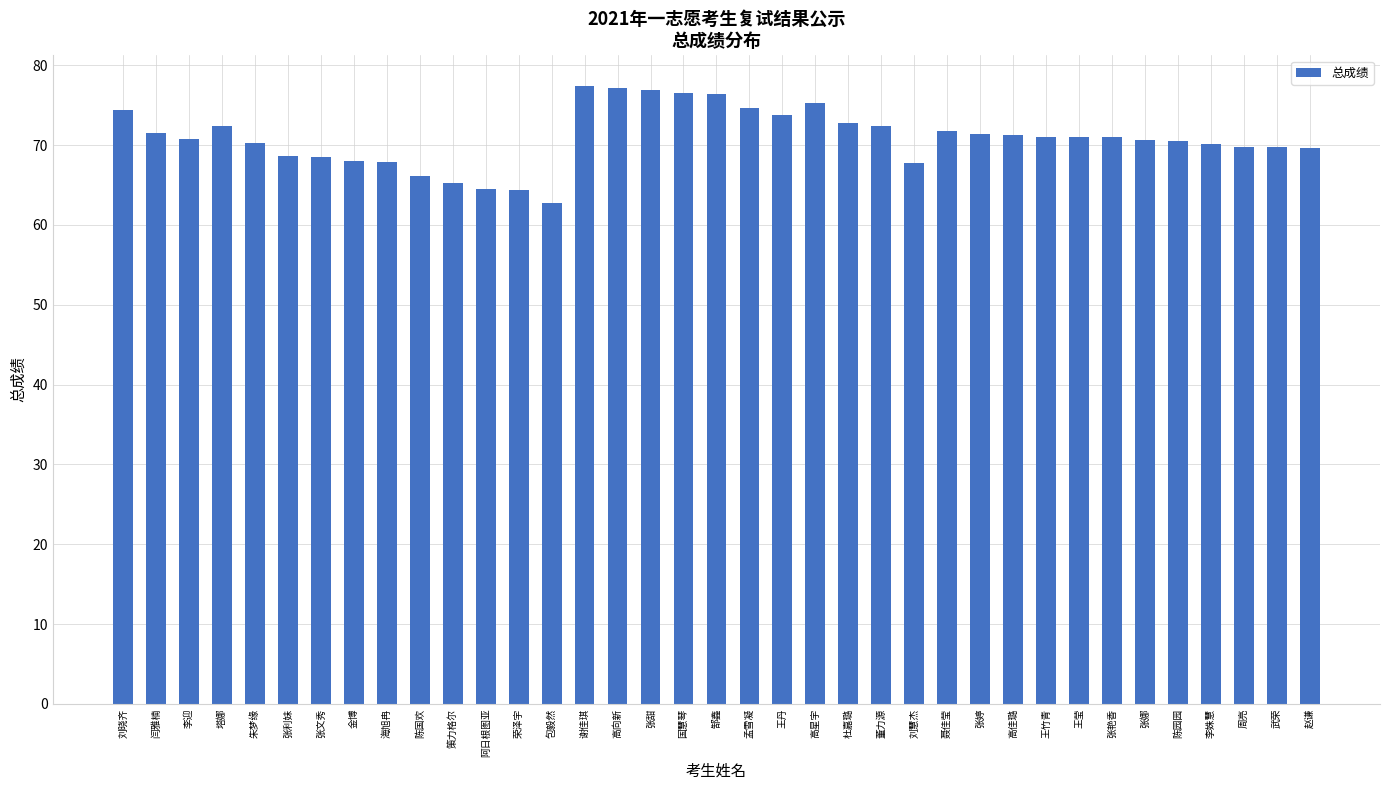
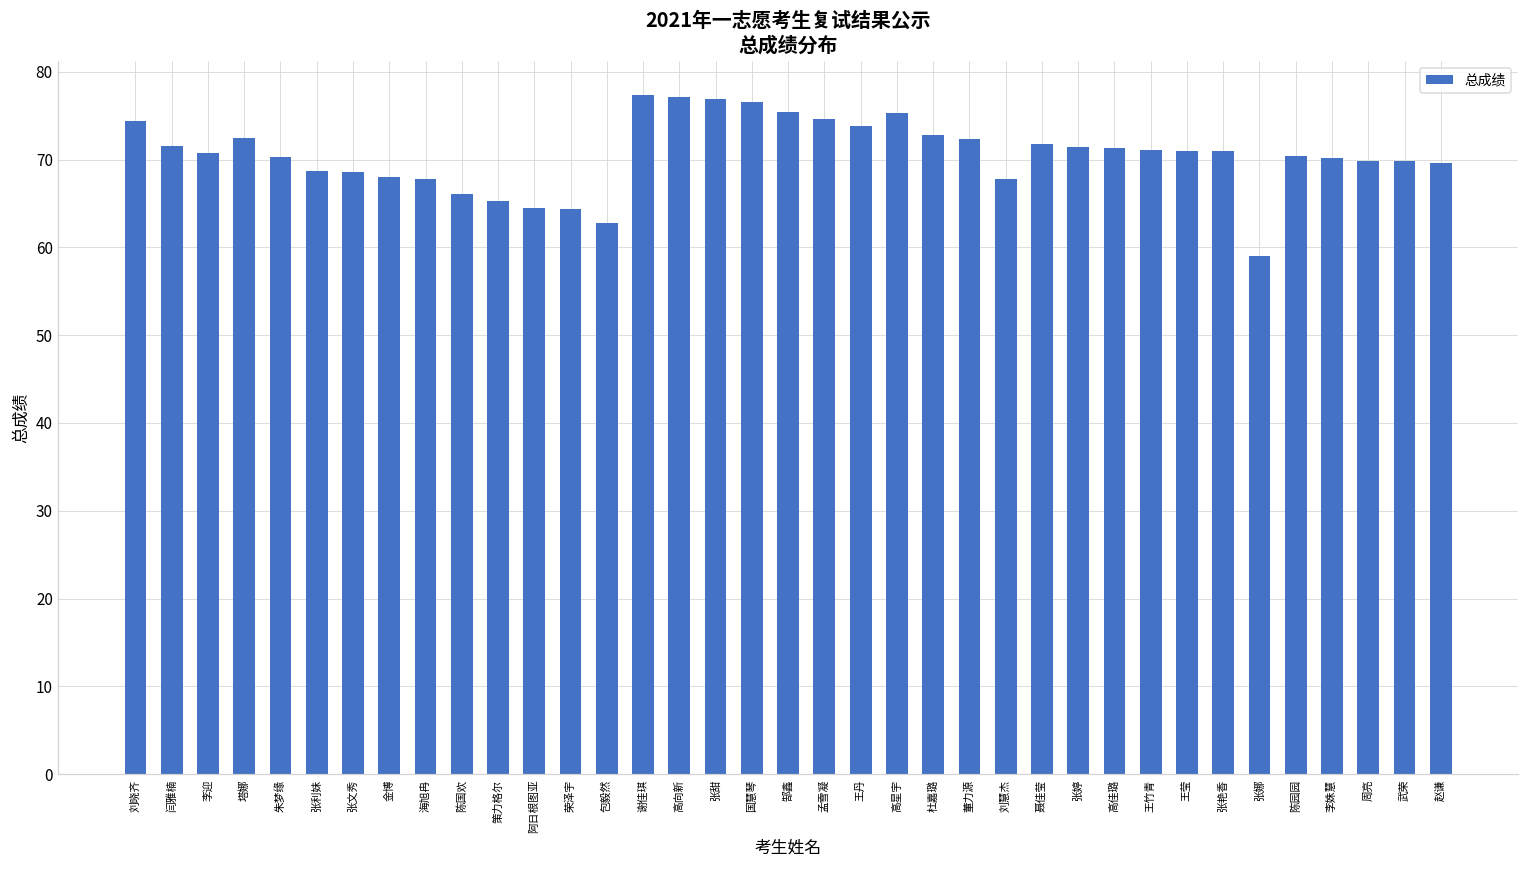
郜鑫: 76 -> 75
张娜: 71 -> 59
